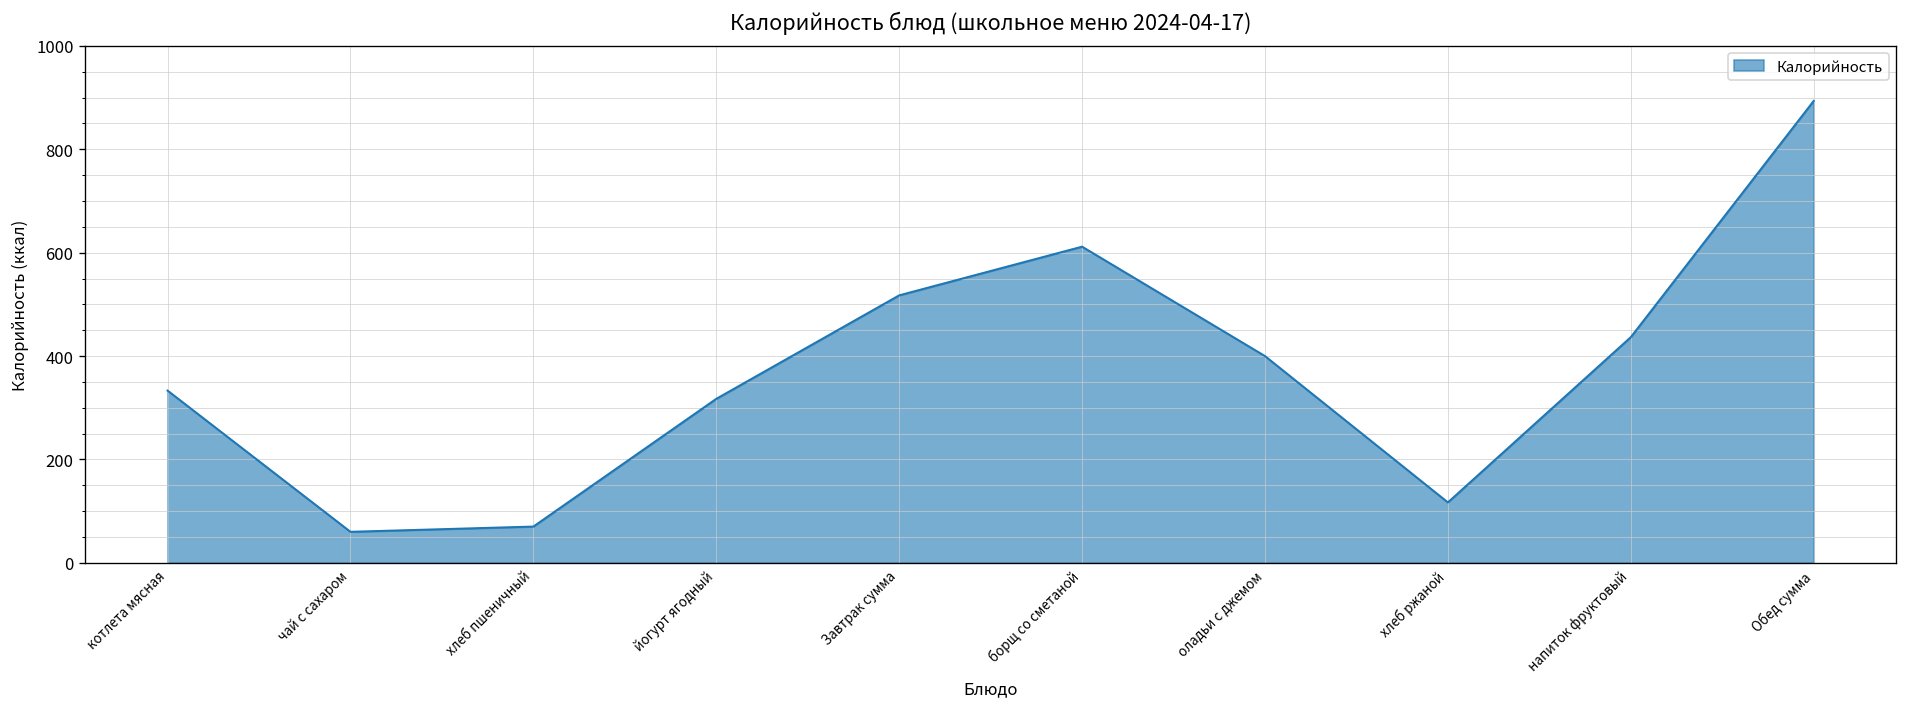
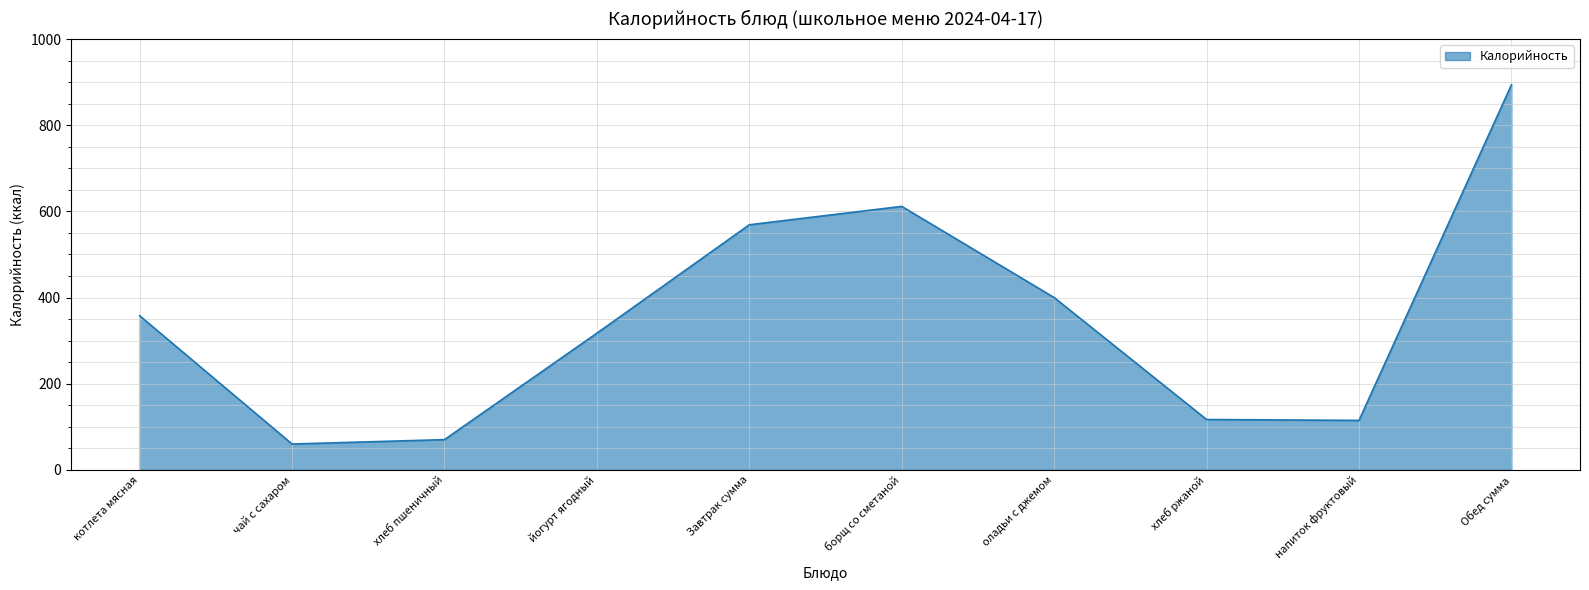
котлета мясная: 330 -> 360
Завтрак сумма: 520 -> 570
напиток фруктовый: 440 -> 110
